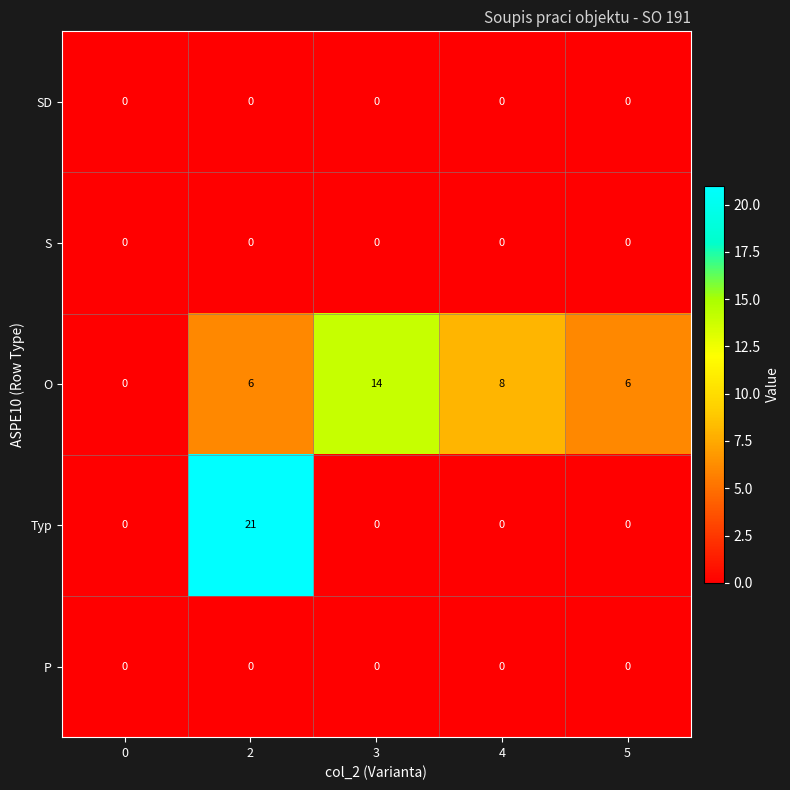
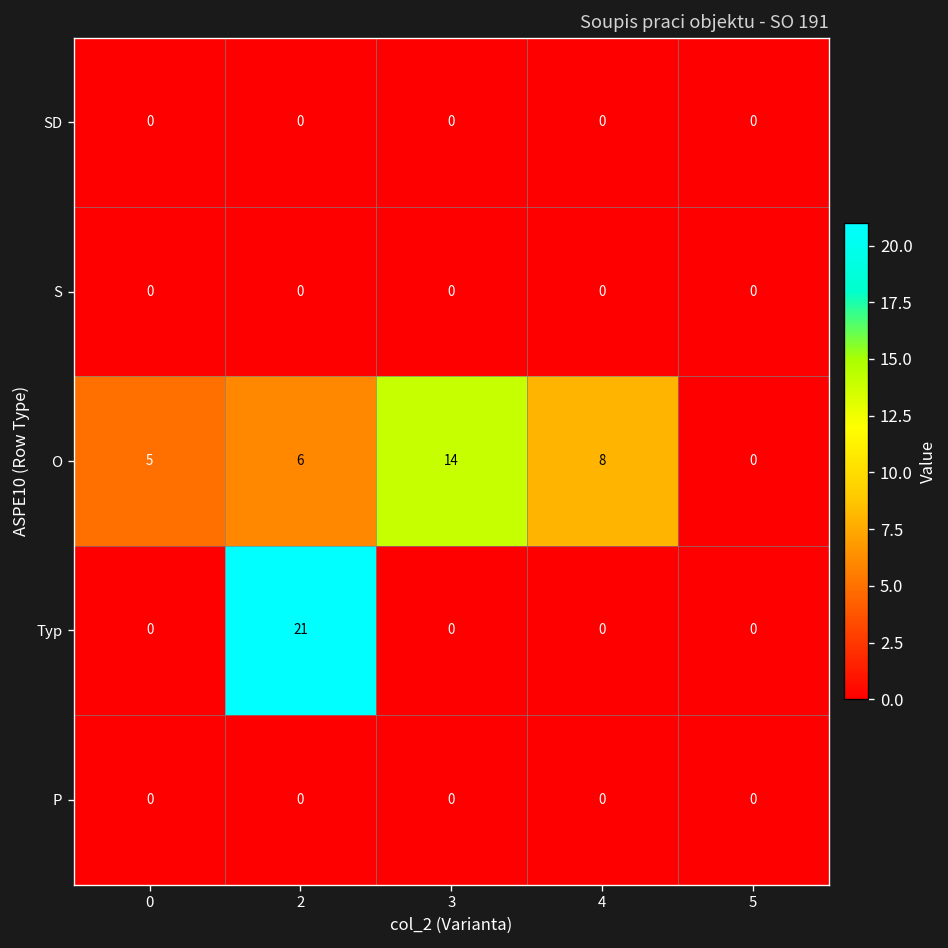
O, 0: 0 -> 5
O, 5: 6 -> 0
